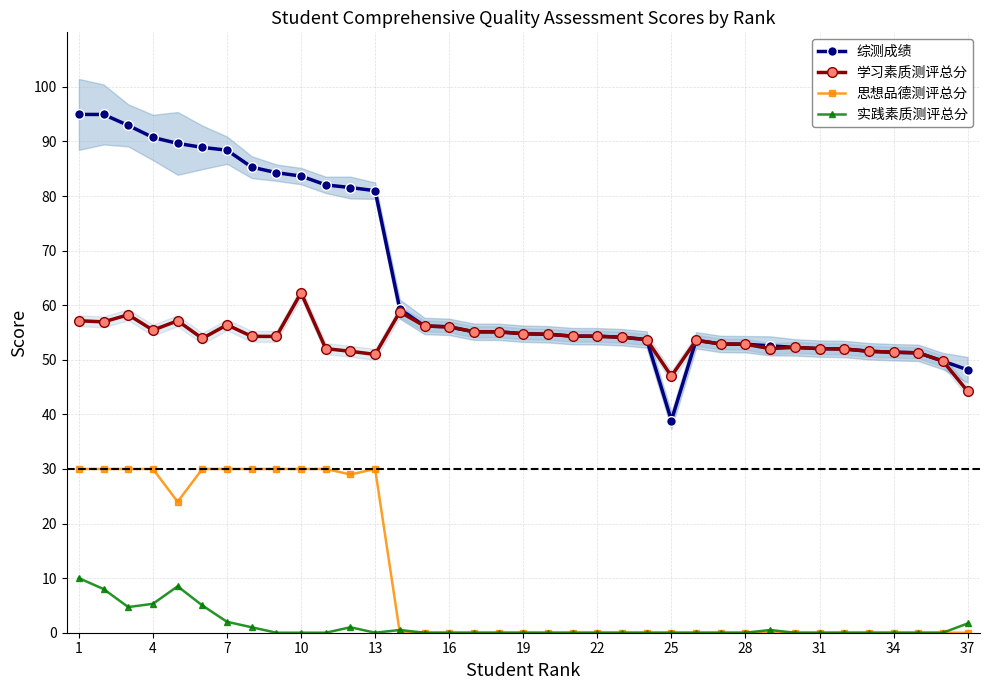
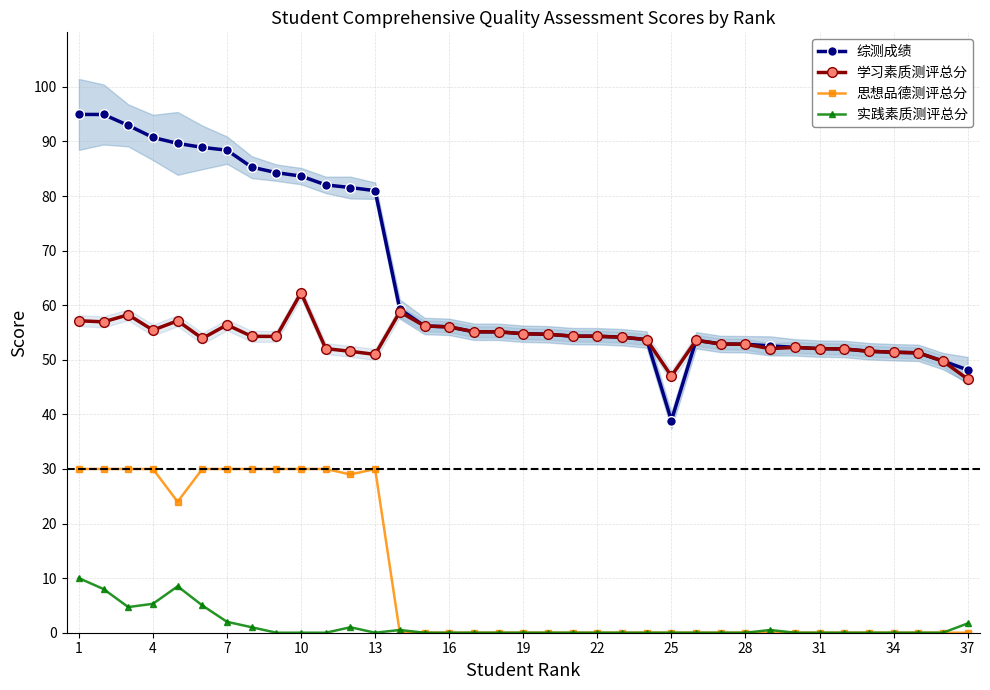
学习素质测评总分, 37: 44 -> 46
